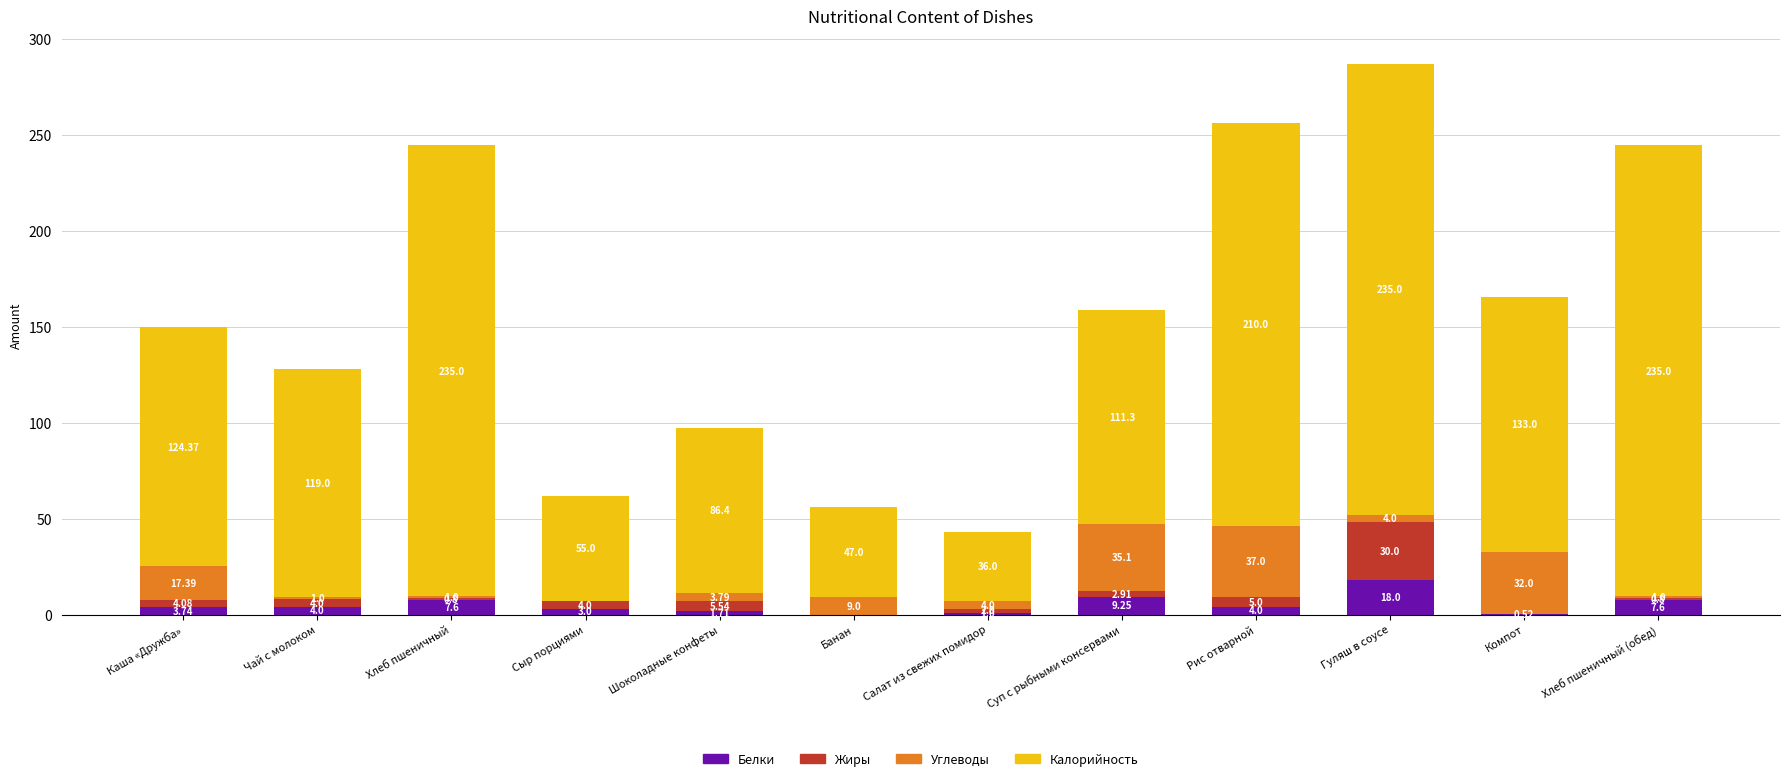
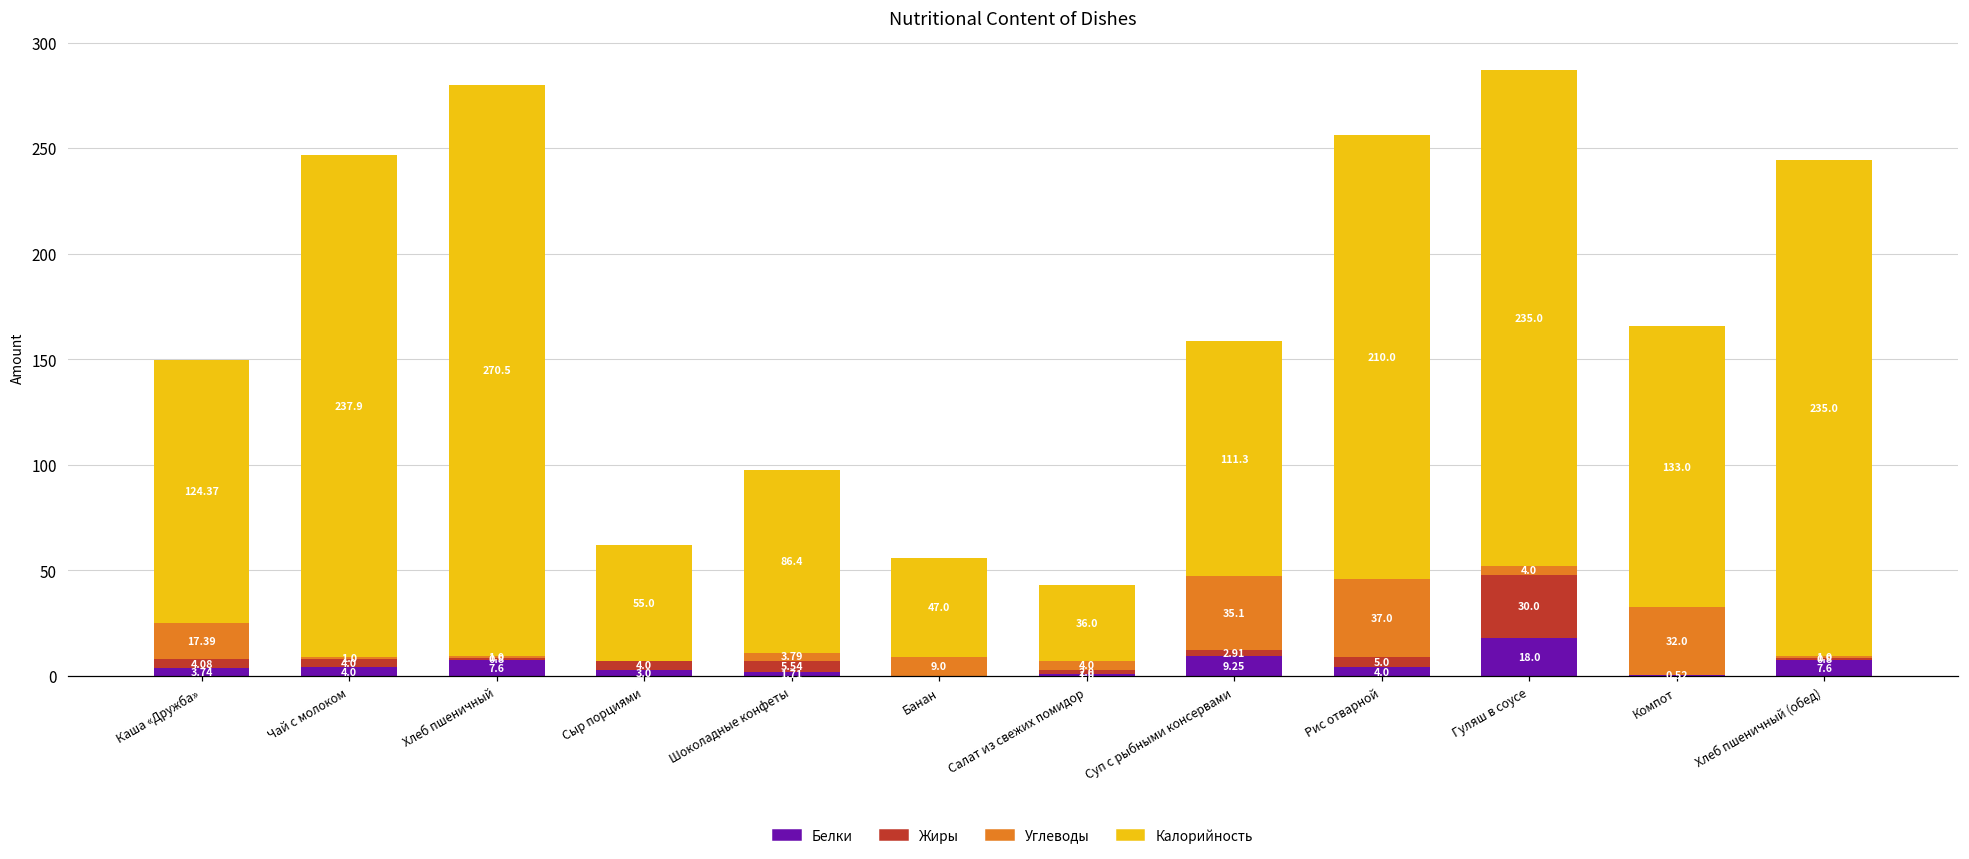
Калорийность, Чай с молоком: 119.0 -> 237.9
Калорийность, Хлеб пшеничный: 235.0 -> 270.5
